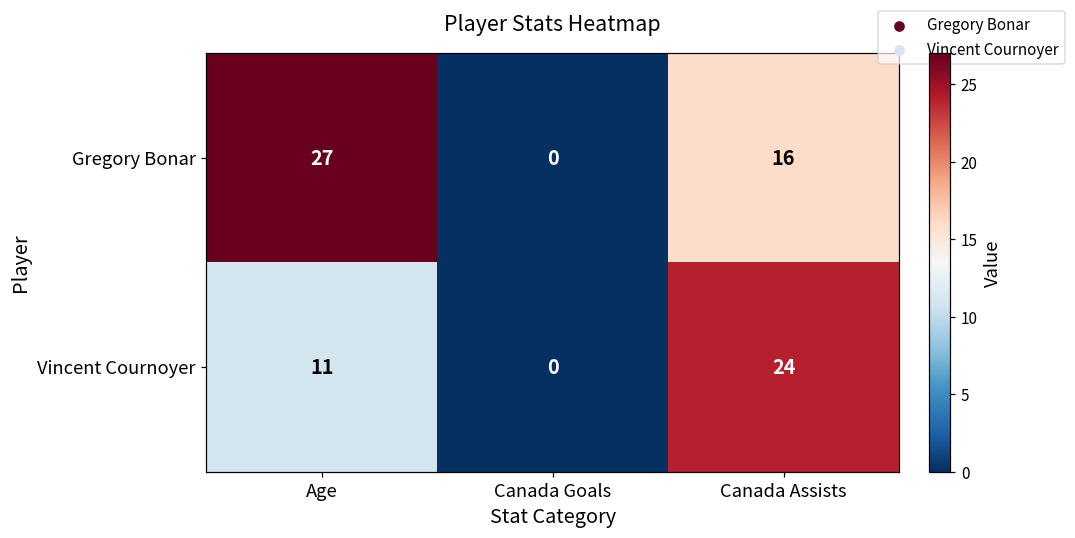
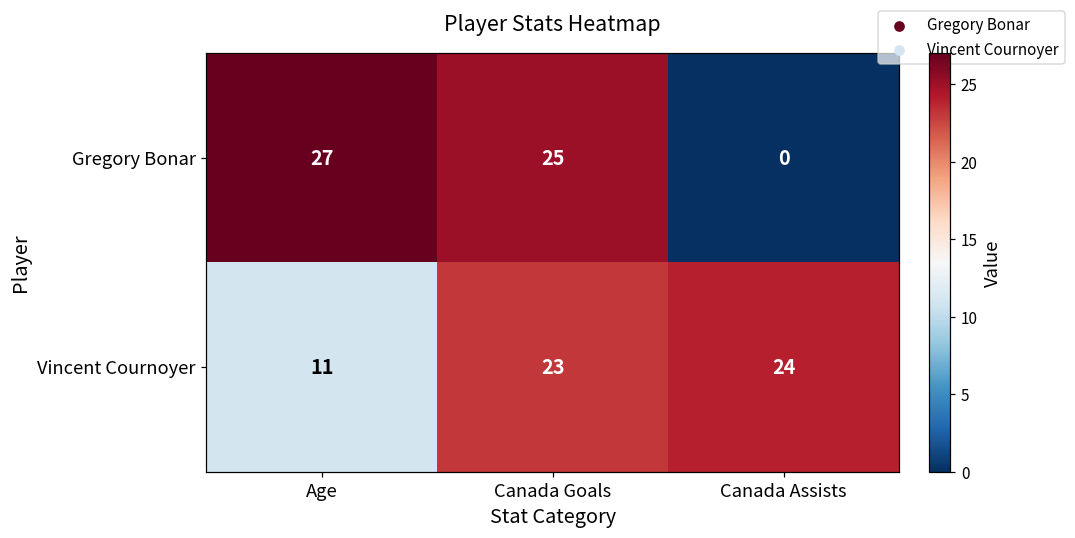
Gregory Bonar, Canada Goals: 0 -> 25
Gregory Bonar, Canada Assists: 16 -> 0
Vincent Cournoyer, Canada Goals: 0 -> 23
